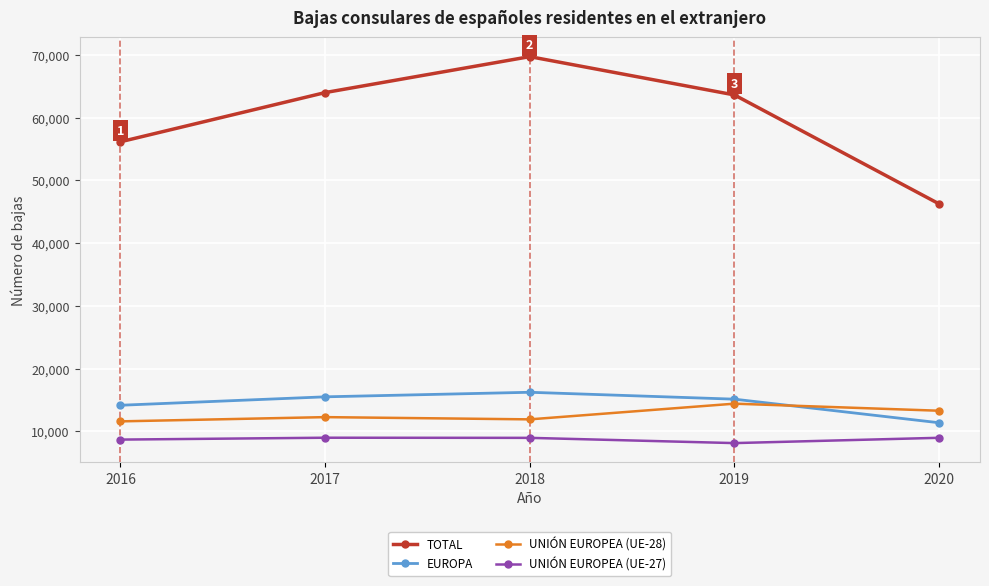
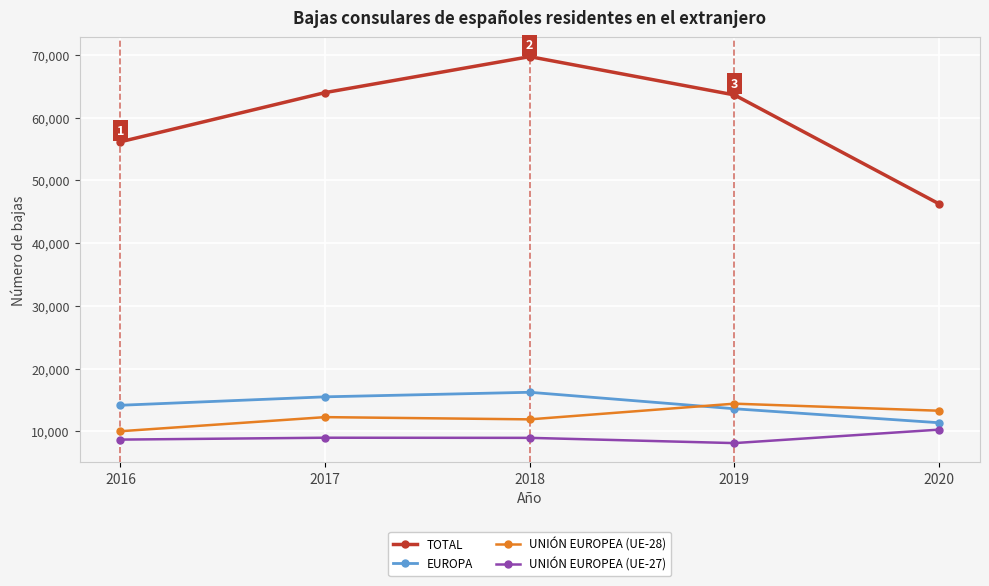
UNIÓN EUROPEA (UE-28), 2016: 12,000 -> 10,000
EUROPA, 2019: 15,000 -> 14,000
UNIÓN EUROPEA (UE-27), 2020: 9,000 -> 10,000
